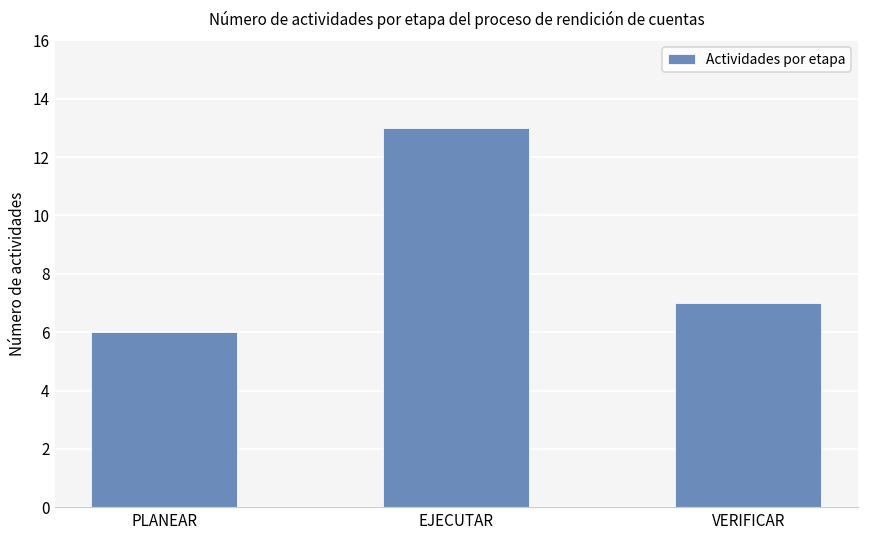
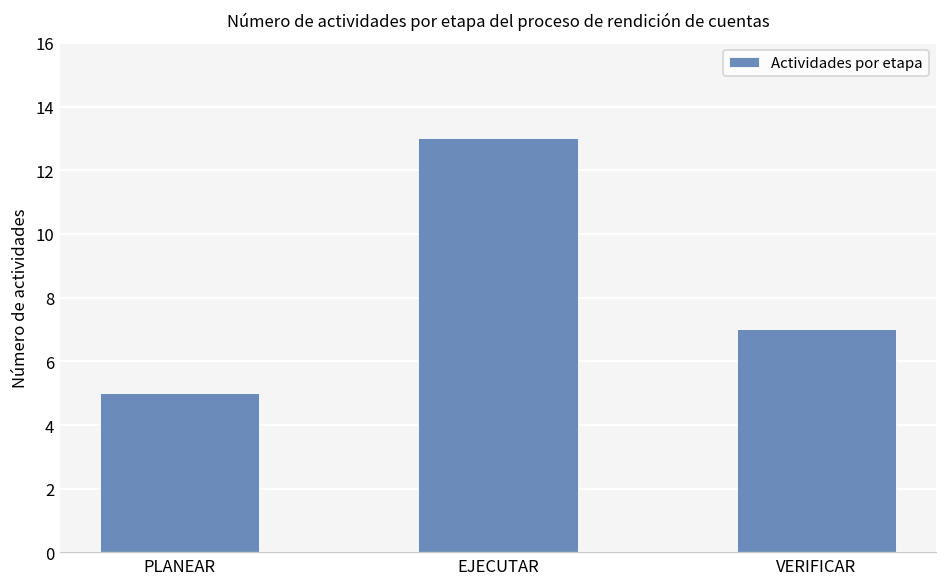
PLANEAR: 6 -> 5
